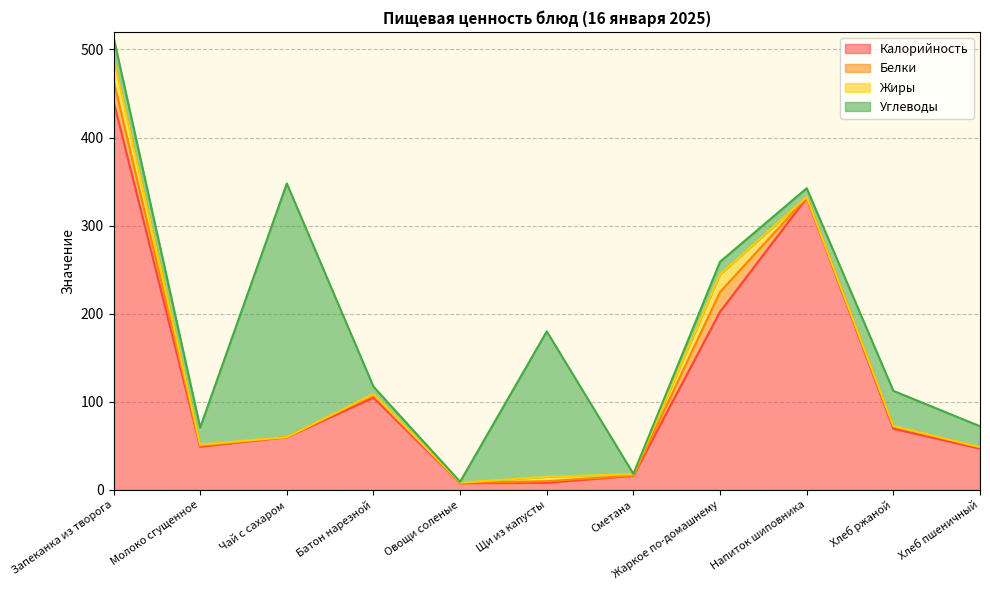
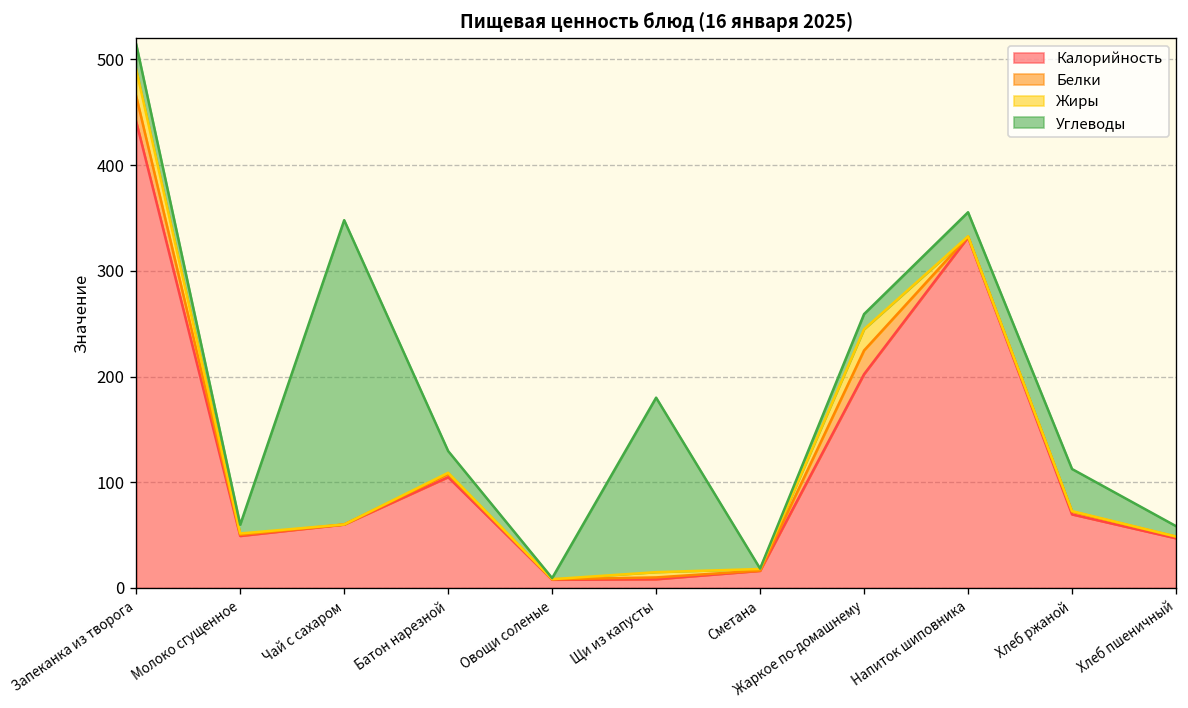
Углеводы, Молоко сгущенное: 20 -> 10
Углеводы, Батон нарезной: 10 -> 20
Углеводы, Напиток шиповника: 10 -> 20
Углеводы, Хлеб пшеничный: 20 -> 10
